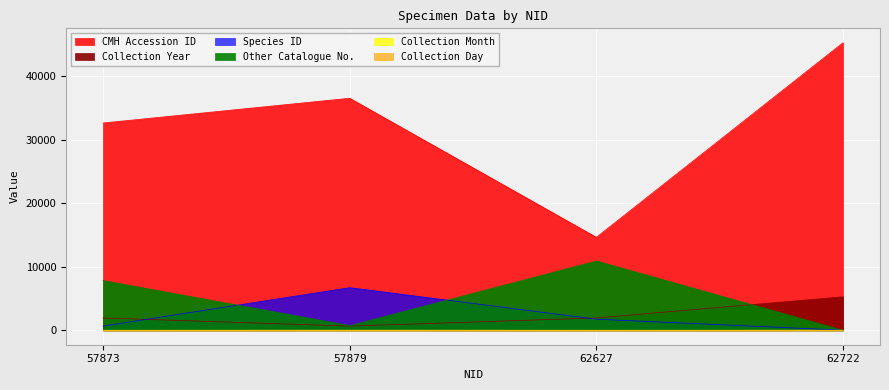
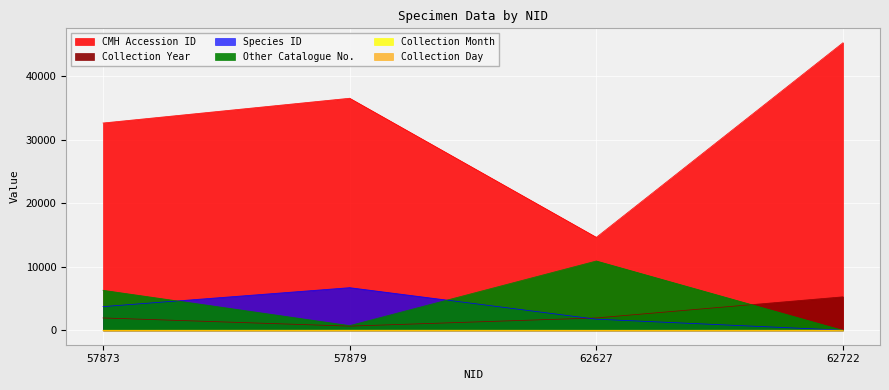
Species ID, 57873: 1000 -> 4000
Other Catalogue No., 57873: 8000 -> 6000
